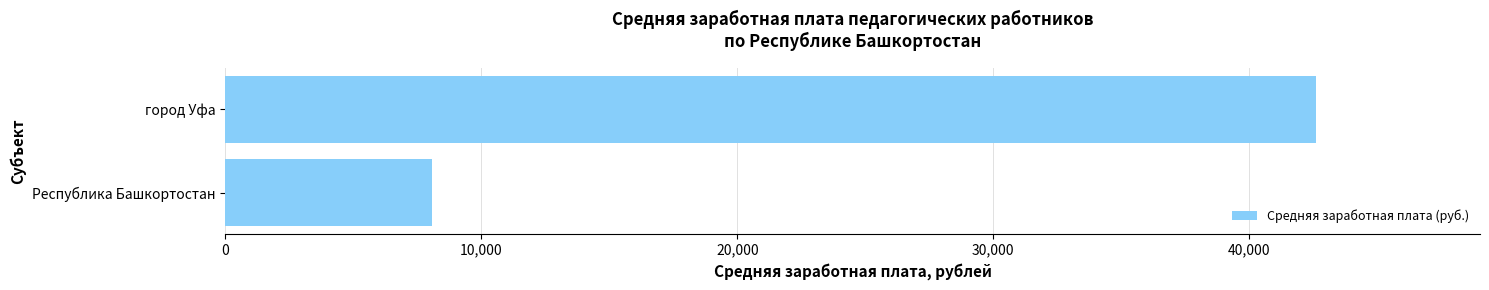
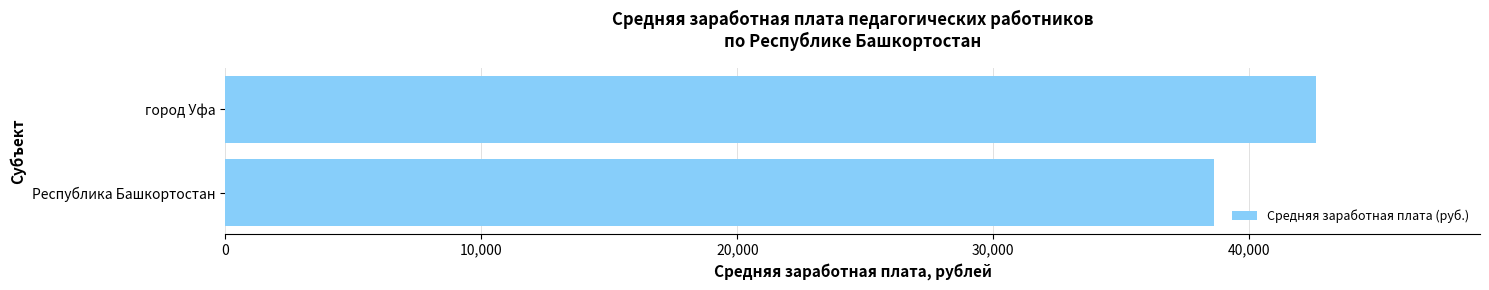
Республика Башкортостан: 8,100 -> 38,600
